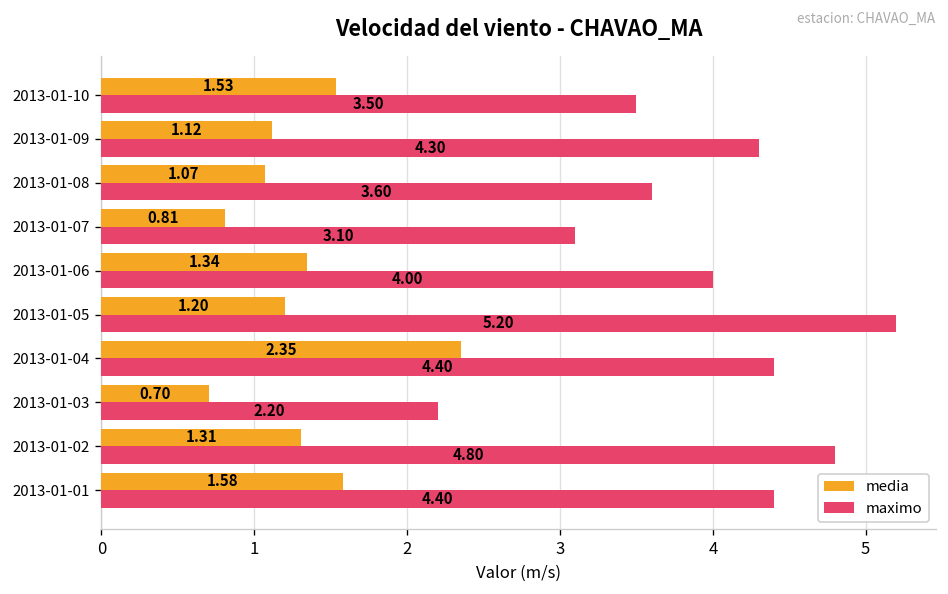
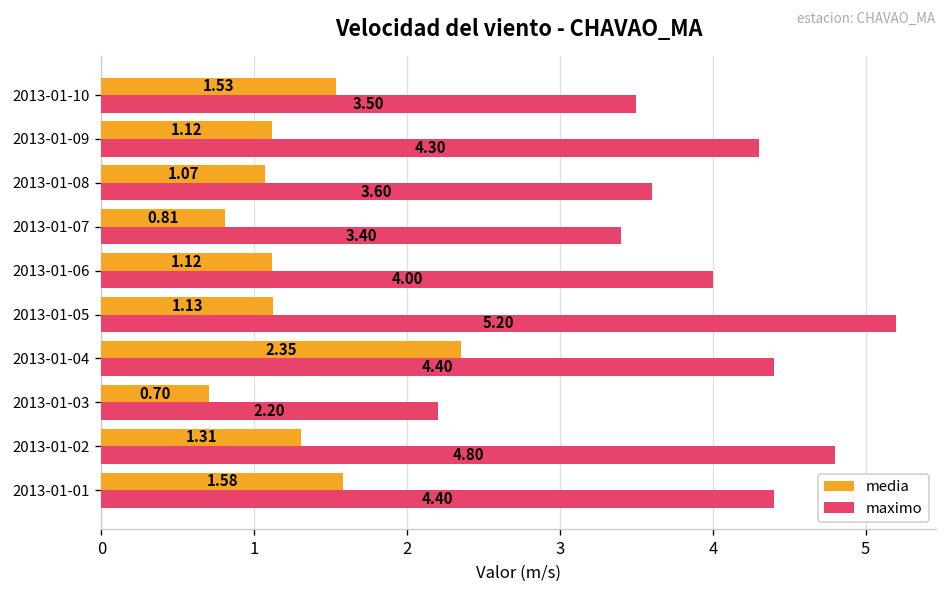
maximo, 2013-01-07: 3.10 -> 3.40
media, 2013-01-06: 1.34 -> 1.12
media, 2013-01-05: 1.20 -> 1.13
